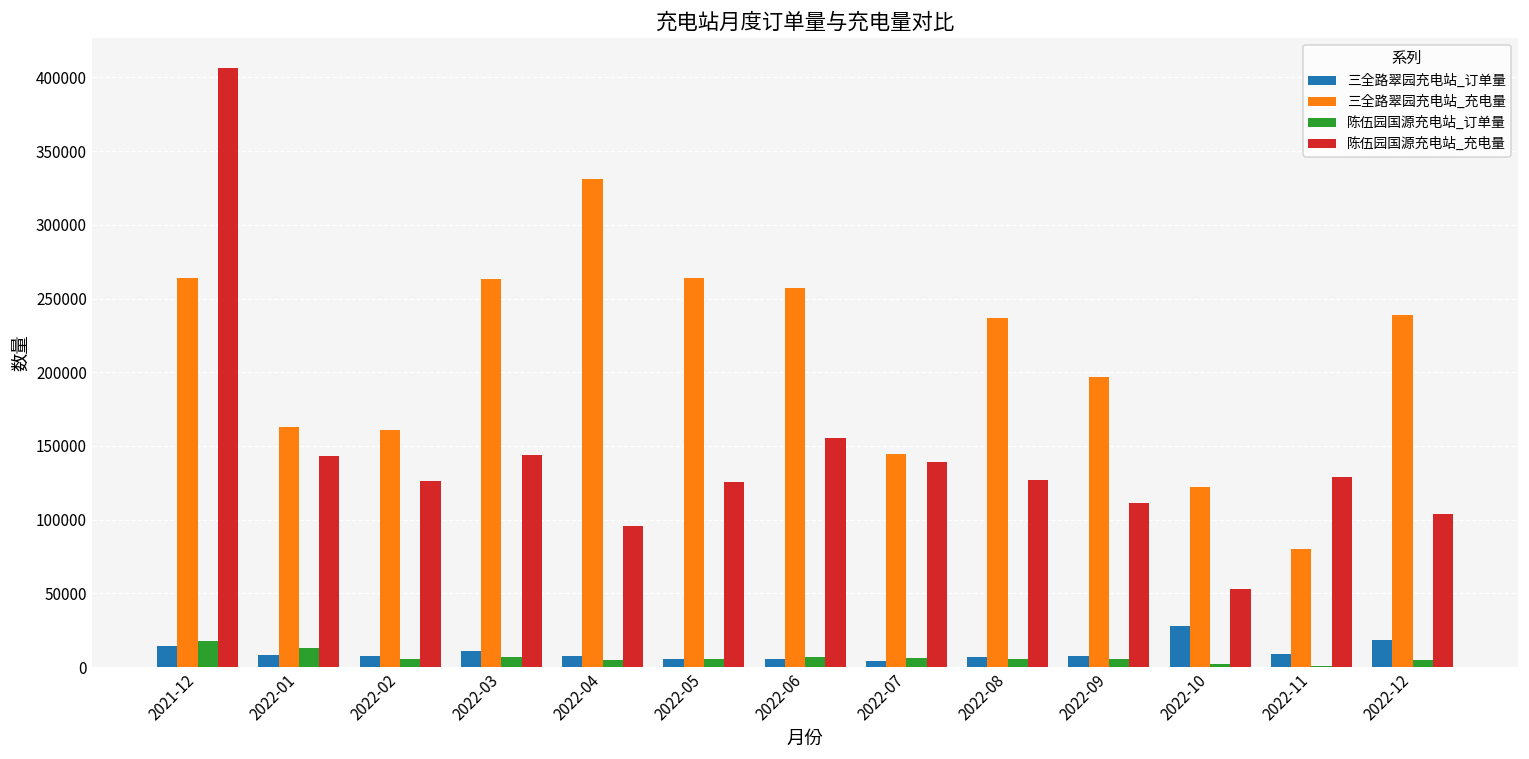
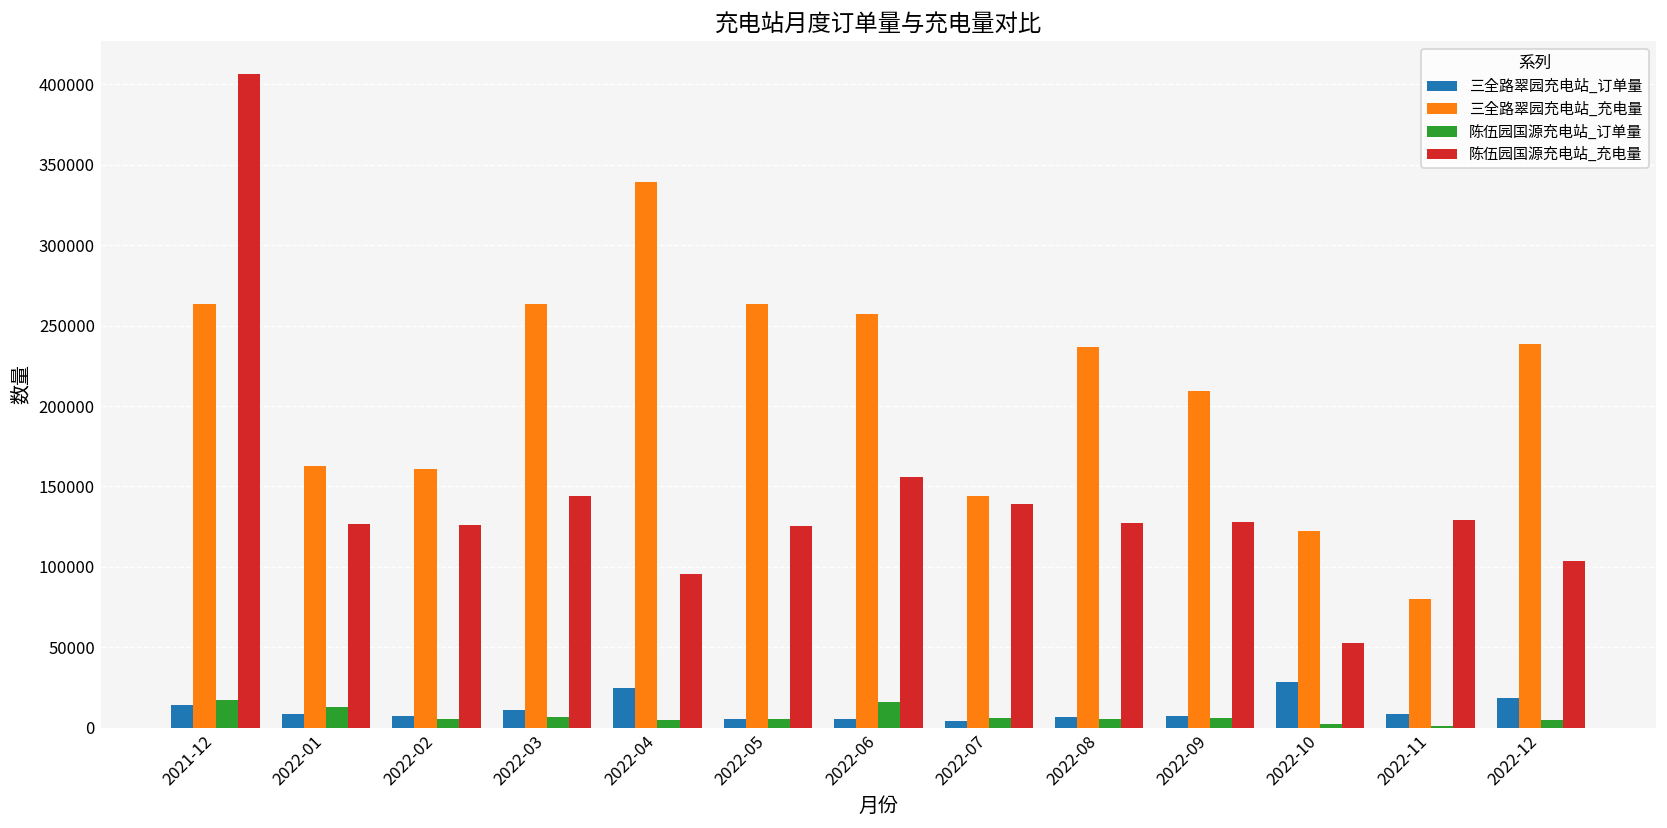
陈伍园国源充电站_充电量, 2022-01: 143000 -> 126000
三全路翠园充电站_订单量, 2022-04: 8000 -> 25000
三全路翠园充电站_充电量, 2022-04: 331000 -> 340000
陈伍园国源充电站_订单量, 2022-06: 7000 -> 16000
三全路翠园充电站_充电量, 2022-09: 197000 -> 209000
陈伍园国源充电站_充电量, 2022-09: 112000 -> 128000
